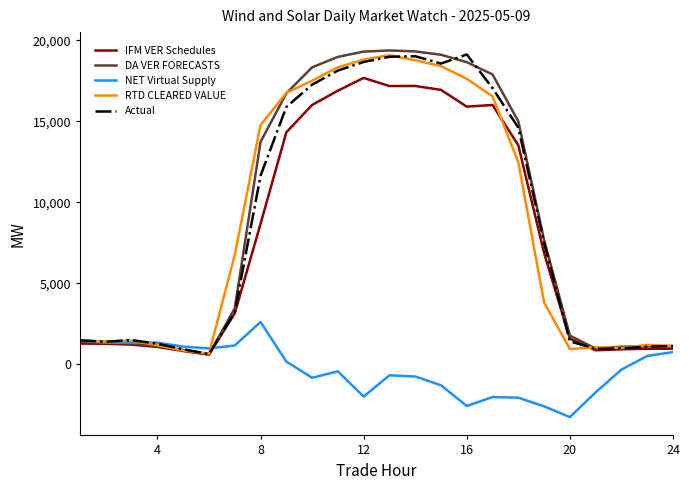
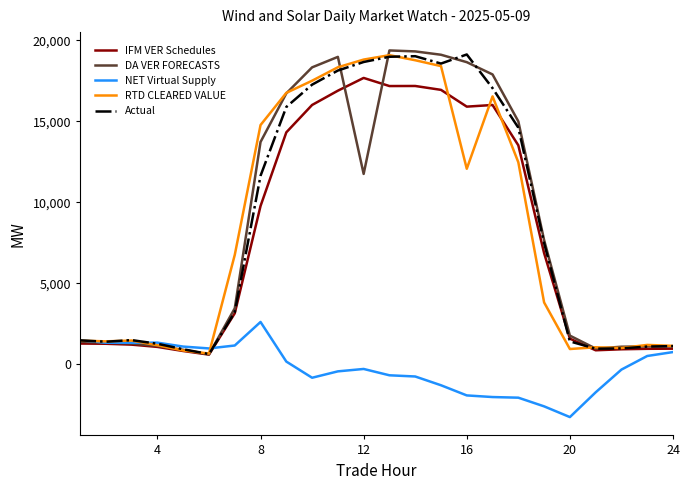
IFM VER Schedules, 8: 8,700 -> 9,800
DA VER FORECASTS, 12: 19,300 -> 11,800
NET Virtual Supply, 12: -2,000 -> -300
NET Virtual Supply, 16: -2,600 -> -1,900
RTD CLEARED VALUE, 16: 17,600 -> 12,100
